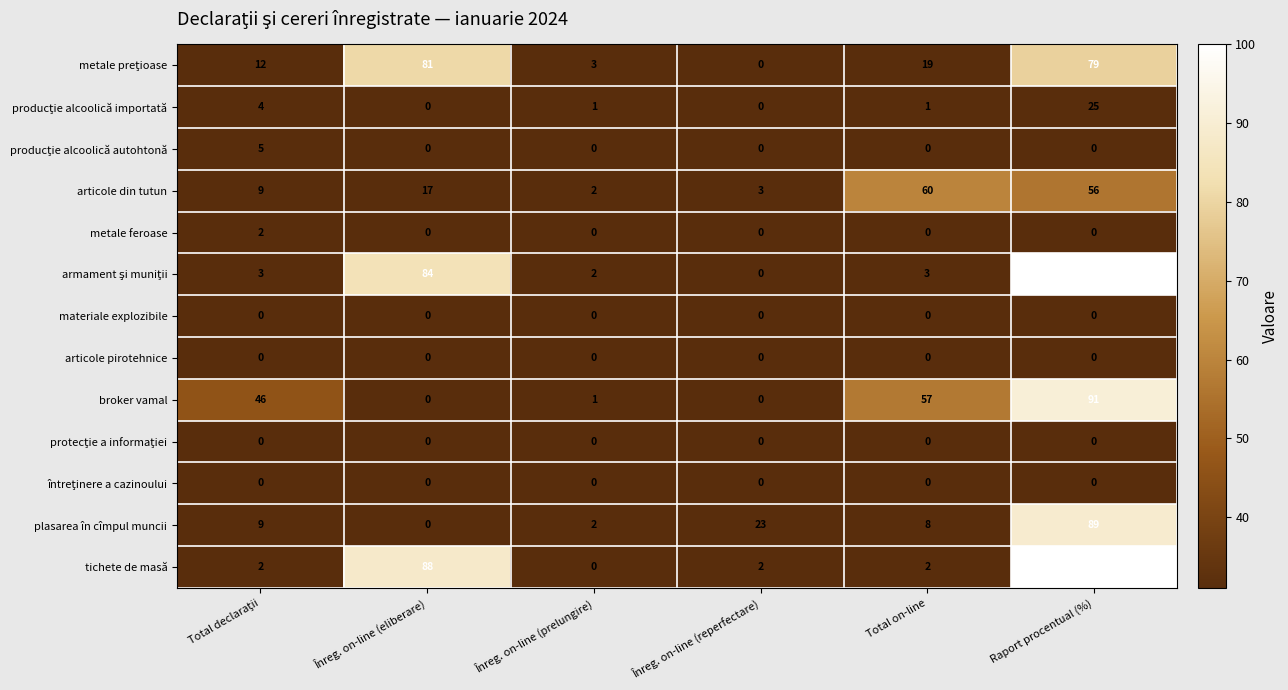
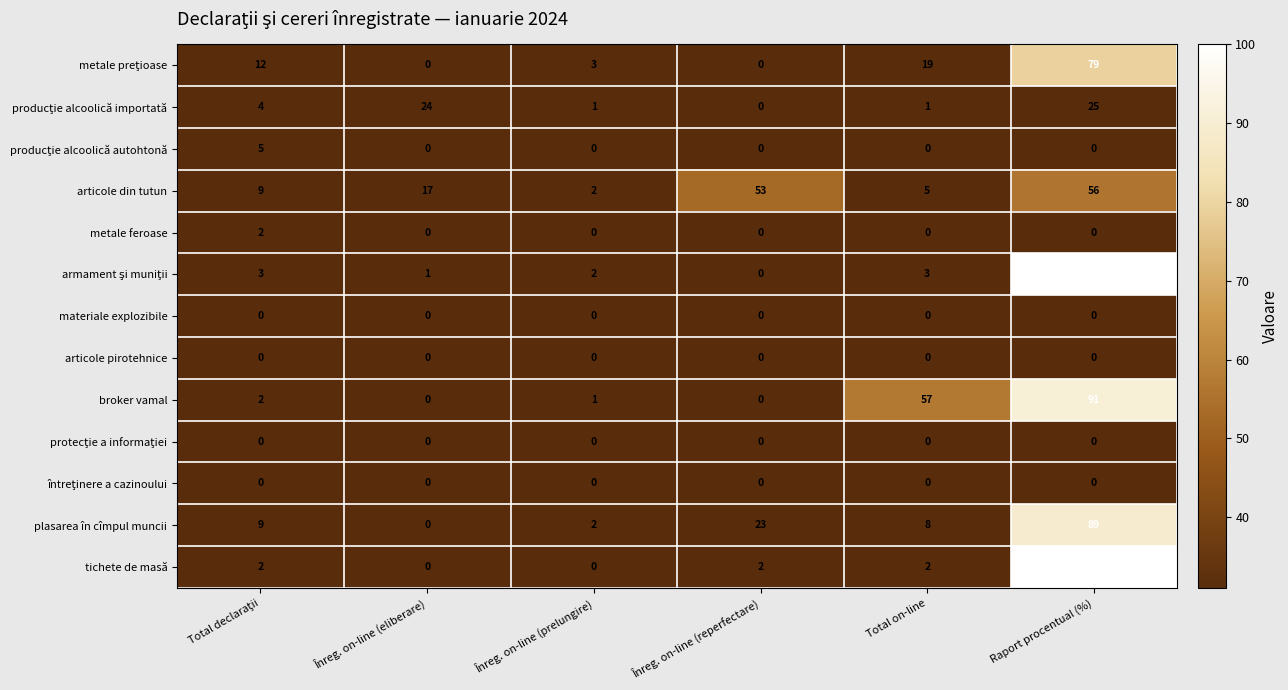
metale preţioase, Înreg. on-line (eliberare): 81 -> 0
producţie alcoolică importată, Înreg. on-line (eliberare): 0 -> 24
articole din tutun, Înreg. on-line (reperfectare): 3 -> 53
articole din tutun, Total on-line: 60 -> 5
armament şi muniţii, Înreg. on-line (eliberare): 84 -> 1
broker vamal, Total declaraţii: 46 -> 2
tichete de masă, Înreg. on-line (eliberare): 88 -> 0
